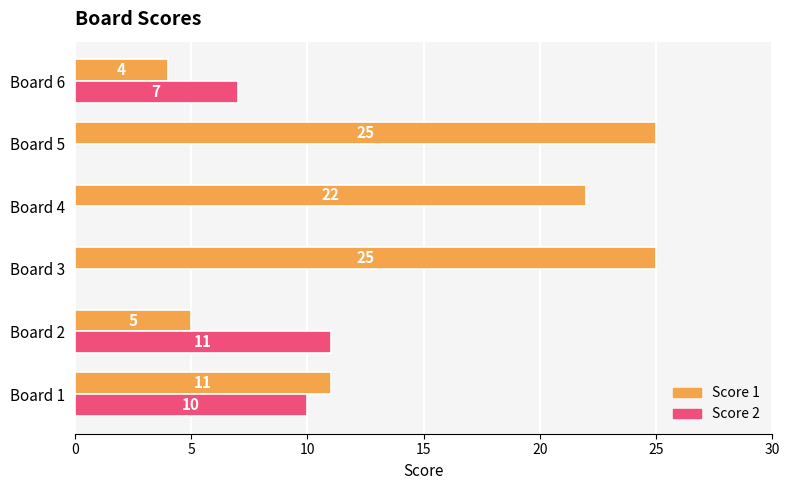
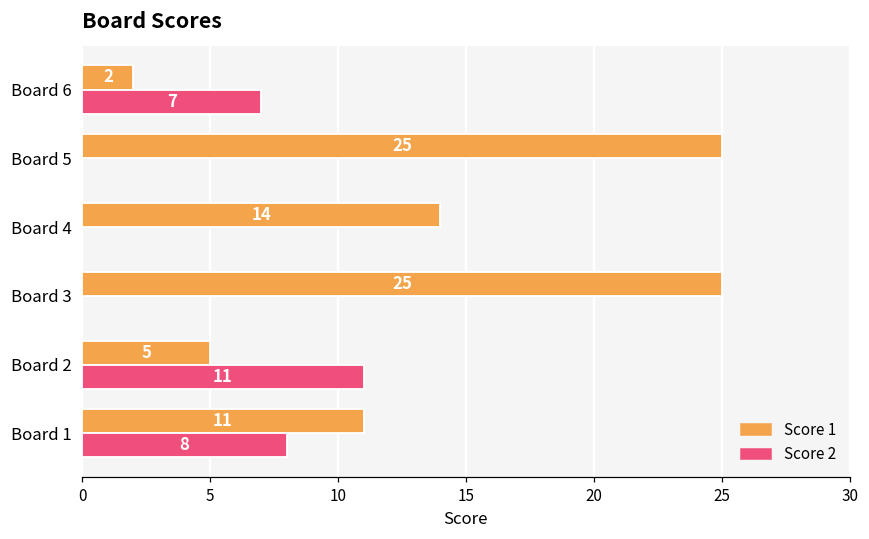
Score 1, Board 6: 4 -> 2
Score 1, Board 4: 22 -> 14
Score 2, Board 1: 10 -> 8
